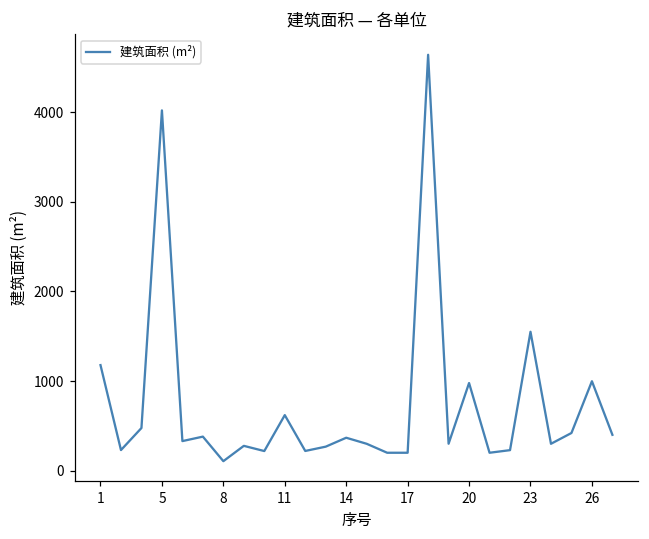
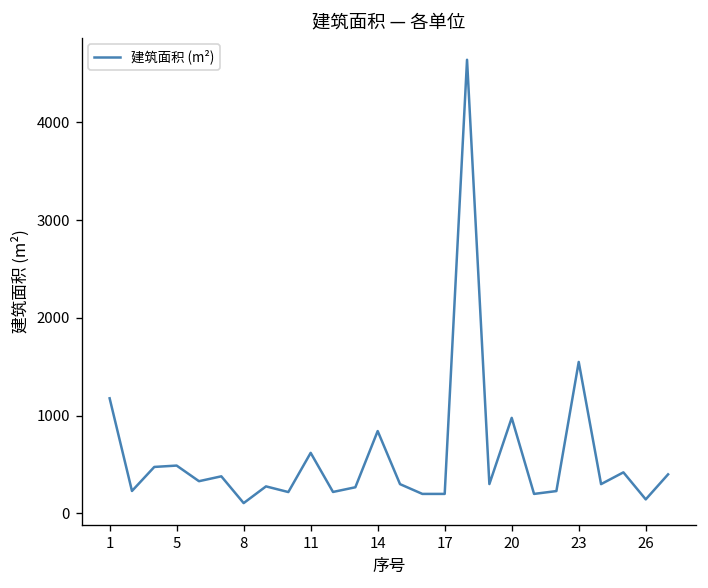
5: 4000 -> 500
14: 400 -> 800
26: 1000 -> 100
